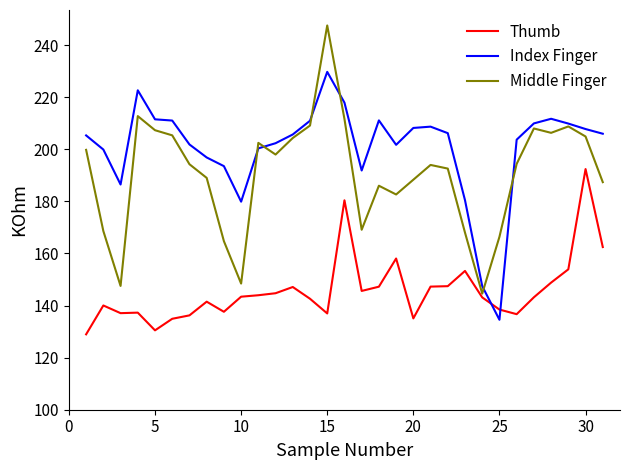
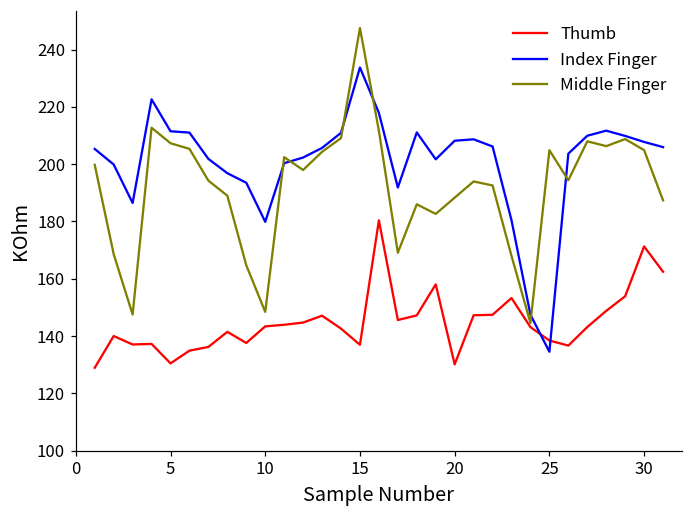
Index Finger, 15: 230 -> 234
Thumb, 20: 135 -> 130
Middle Finger, 25: 166 -> 205
Thumb, 30: 192 -> 171
